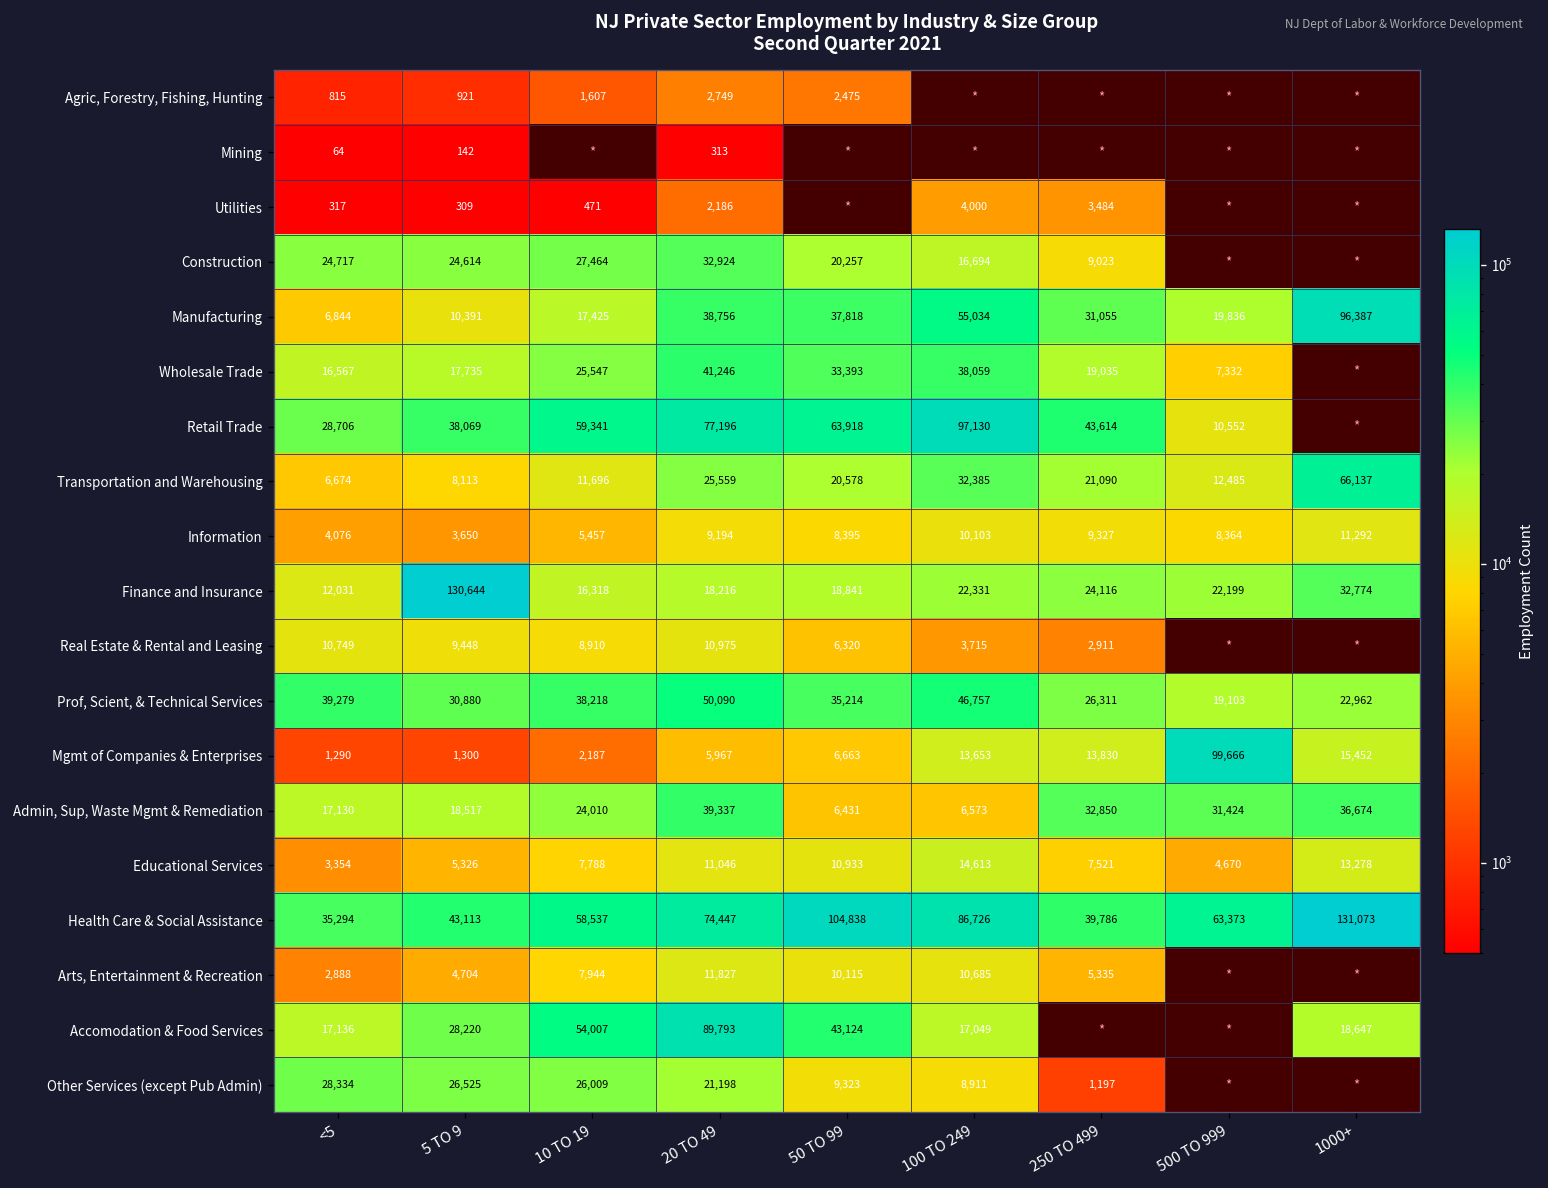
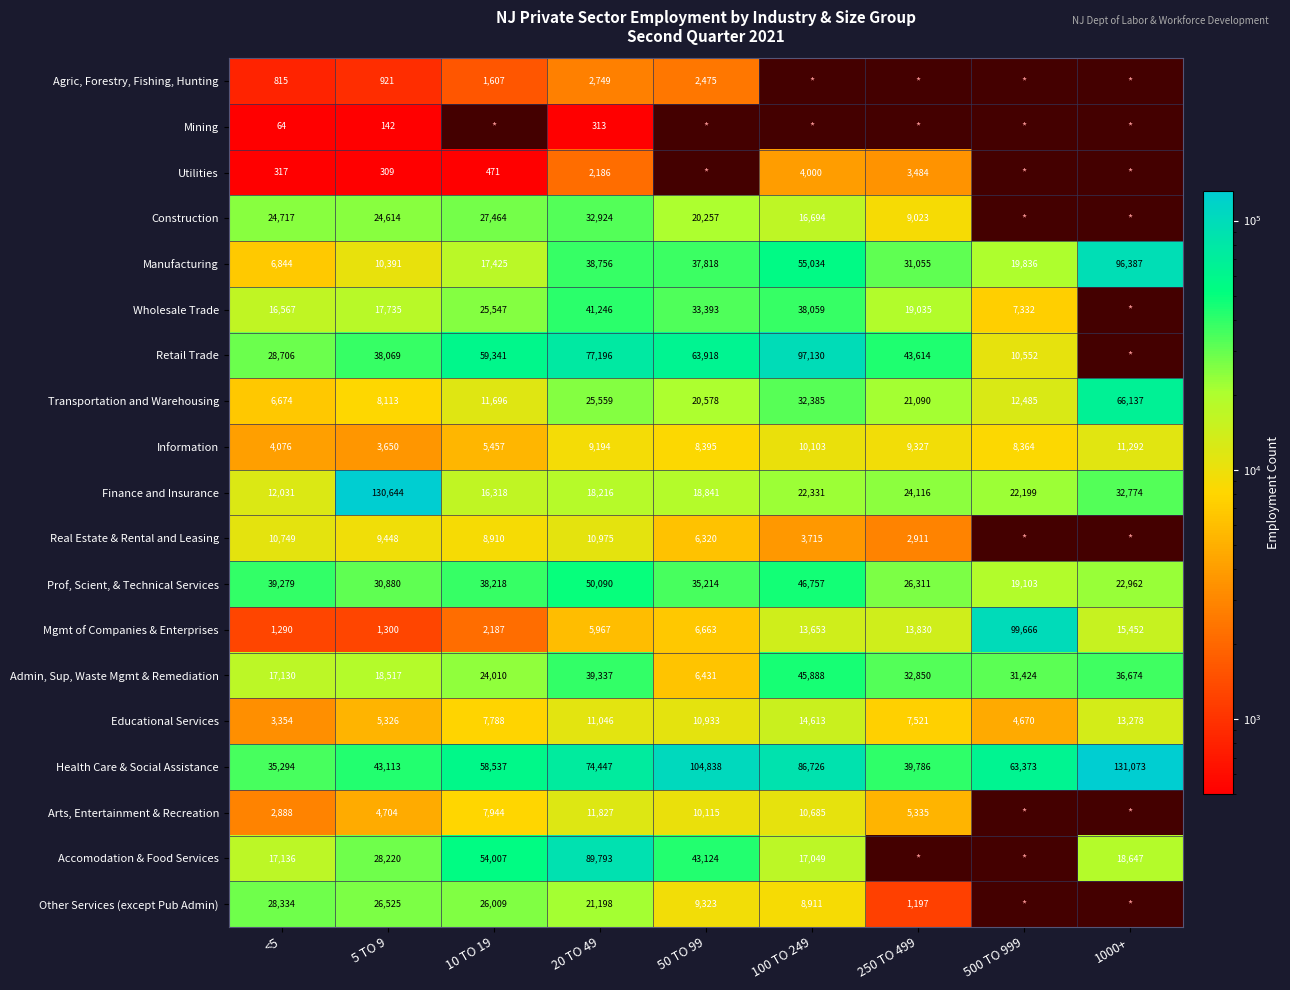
Admin, Sup, Waste Mgmt & Remediation, 100 TO 249: 6,573 -> 45,888
